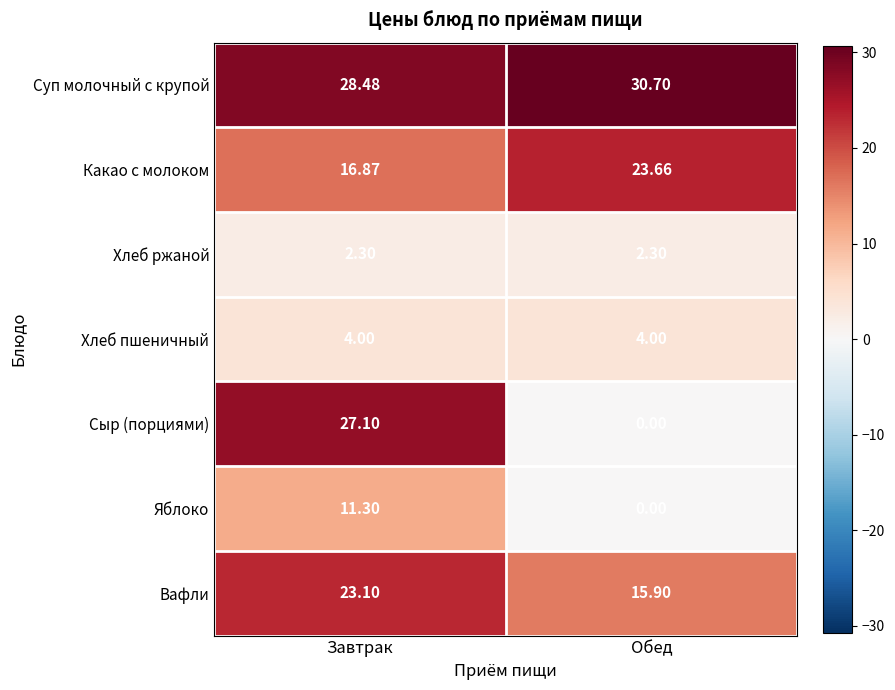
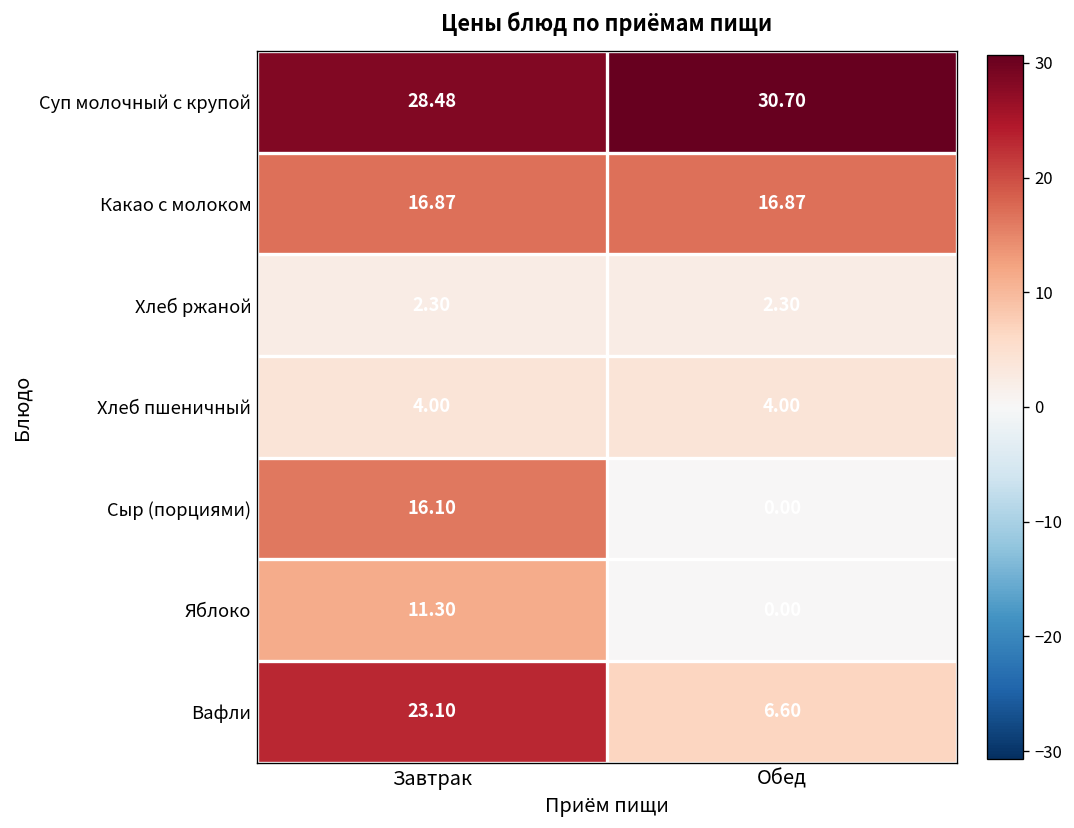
Какао с молоком, Обед: 23.66 -> 16.87
Сыр (порциями), Завтрак: 27.10 -> 16.10
Вафли, Обед: 15.90 -> 6.60
